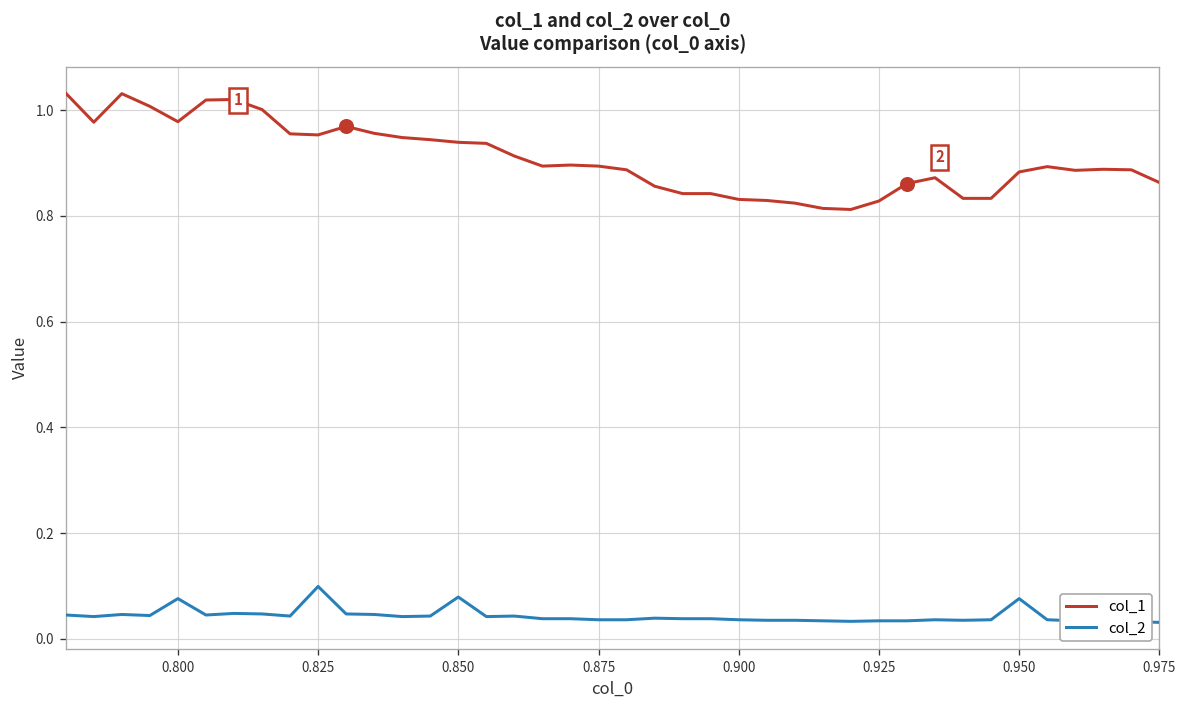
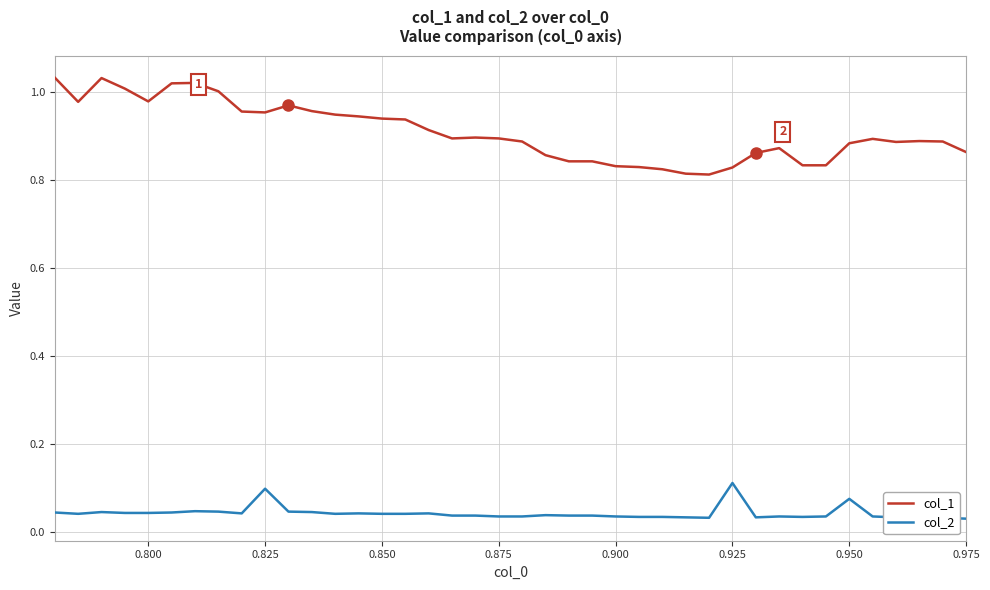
col_2, 0.800: 0.08 -> 0.04
col_2, 0.850: 0.08 -> 0.04
col_2, 0.925: 0.03 -> 0.11
